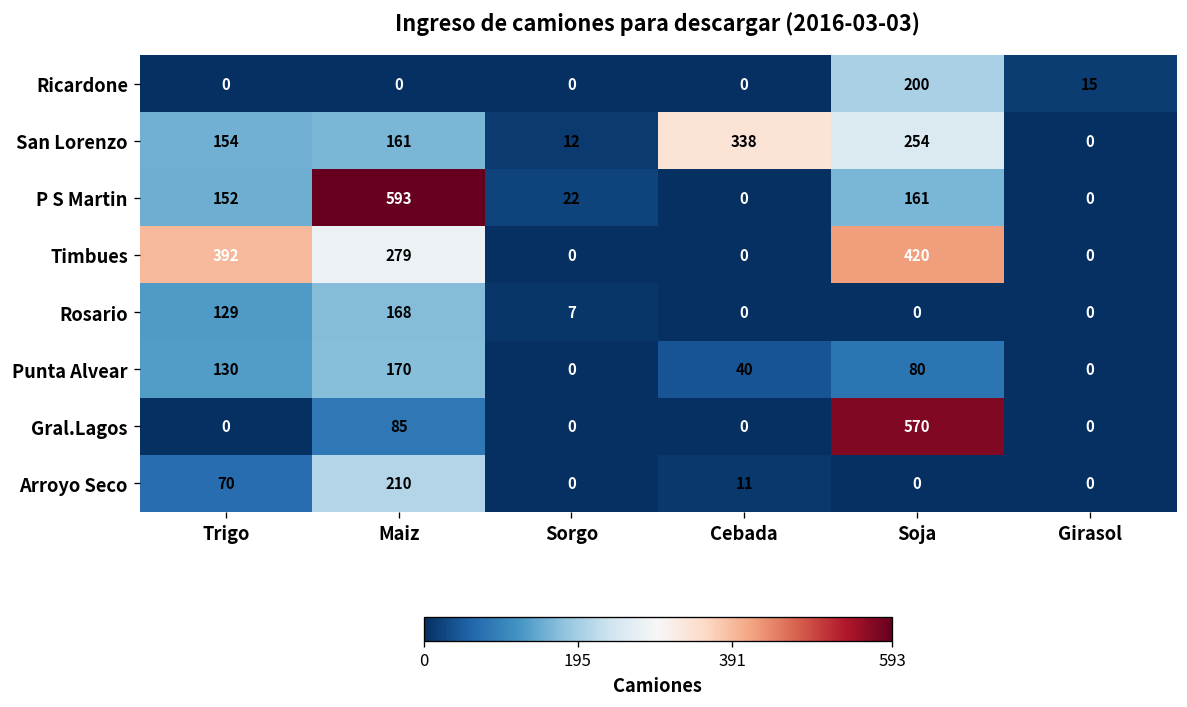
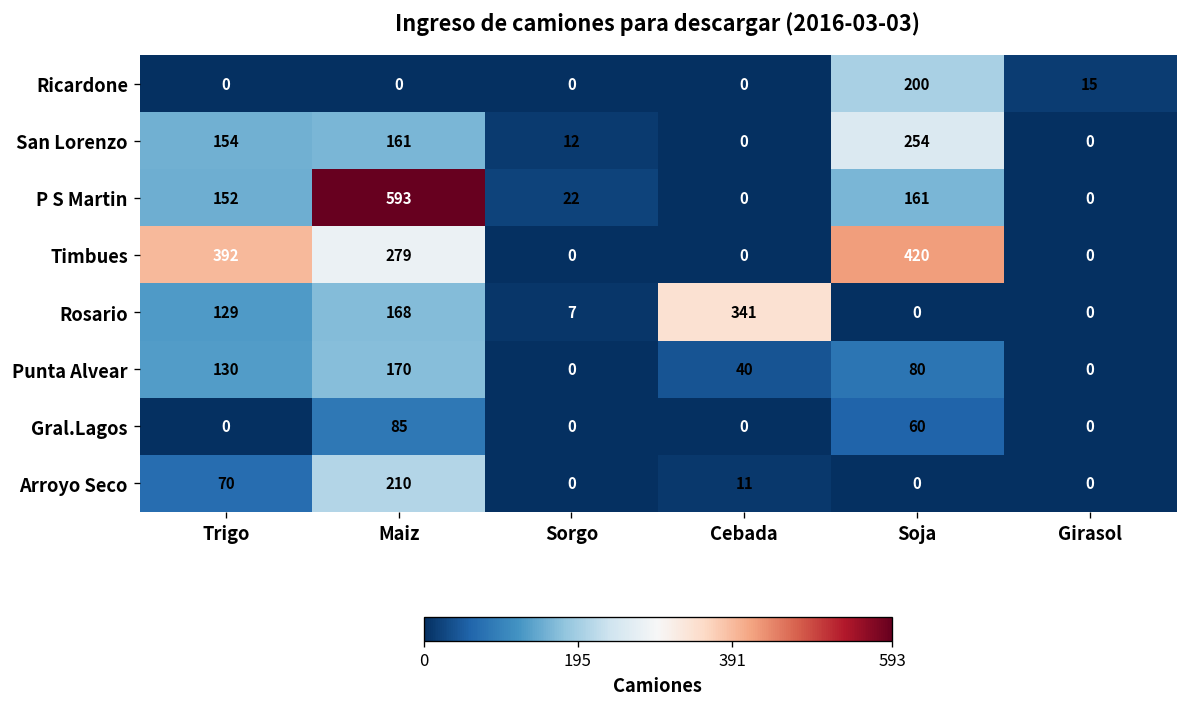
San Lorenzo, Cebada: 338 -> 0
Rosario, Cebada: 0 -> 341
Gral.Lagos, Soja: 570 -> 60
